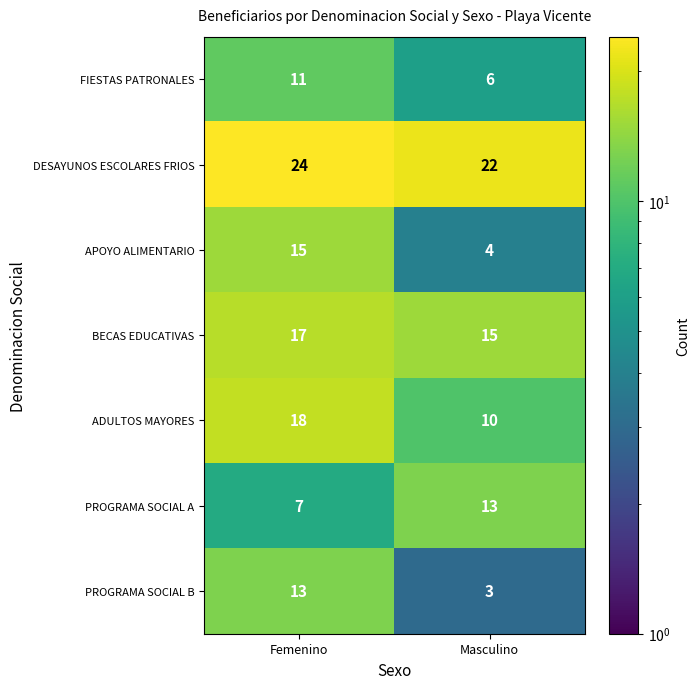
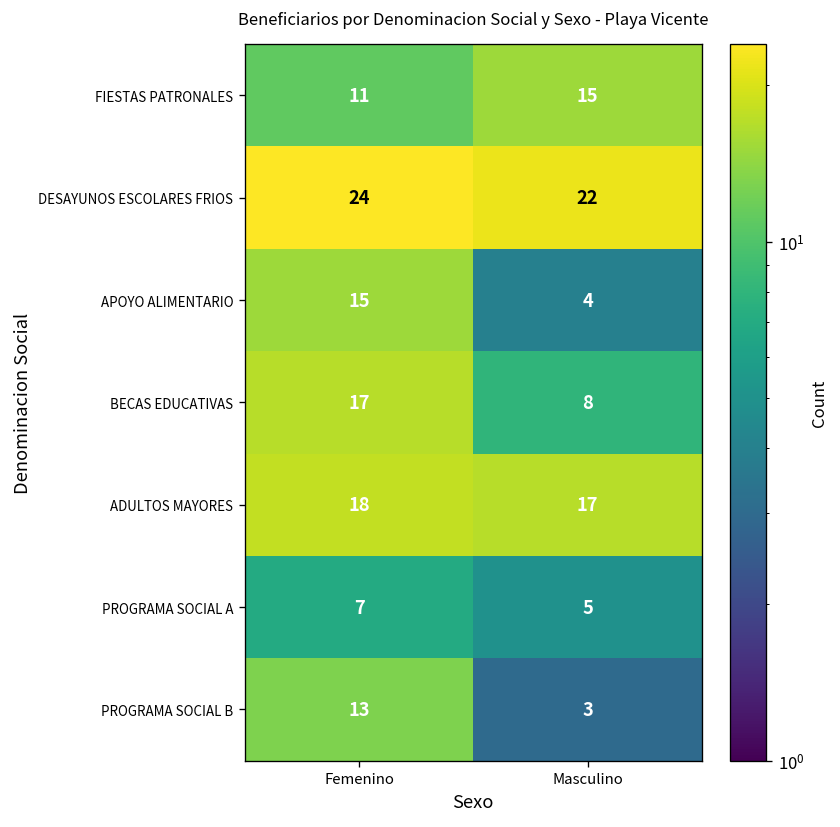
FIESTAS PATRONALES, Masculino: 6 -> 15
BECAS EDUCATIVAS, Masculino: 15 -> 8
ADULTOS MAYORES, Masculino: 10 -> 17
PROGRAMA SOCIAL A, Masculino: 13 -> 5
